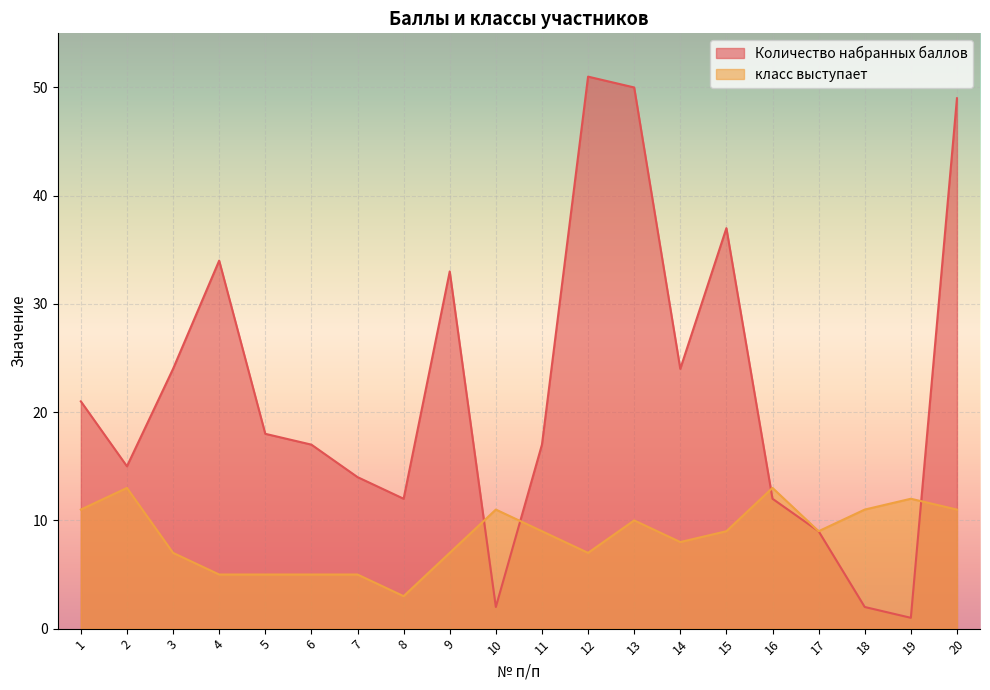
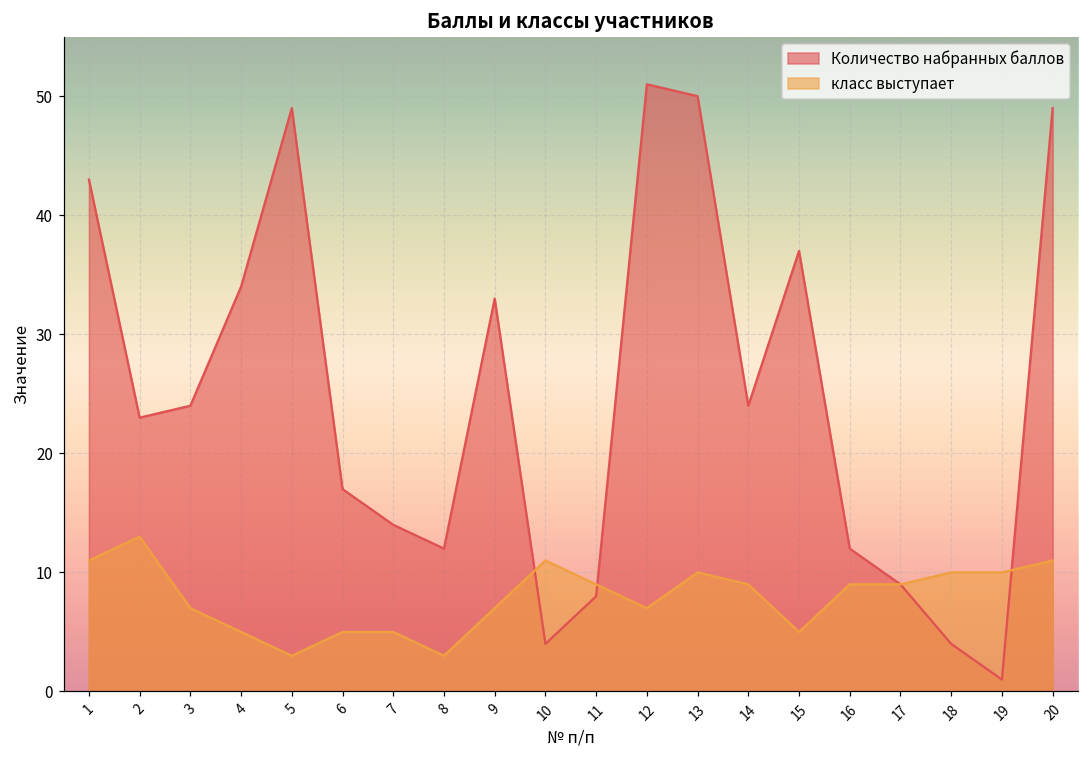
Количество набранных баллов, 1: 21 -> 43
Количество набранных баллов, 2: 15 -> 23
Количество набранных баллов, 5: 18 -> 49
класс выступает, 5: 5 -> 3
Количество набранных баллов, 10: 2 -> 4
Количество набранных баллов, 11: 17 -> 8
класс выступает, 14: 8 -> 9
класс выступает, 15: 9 -> 5
класс выступает, 16: 13 -> 9
Количество набранных баллов, 18: 2 -> 4
класс выступает, 18: 11 -> 10
класс выступает, 19: 12 -> 10
